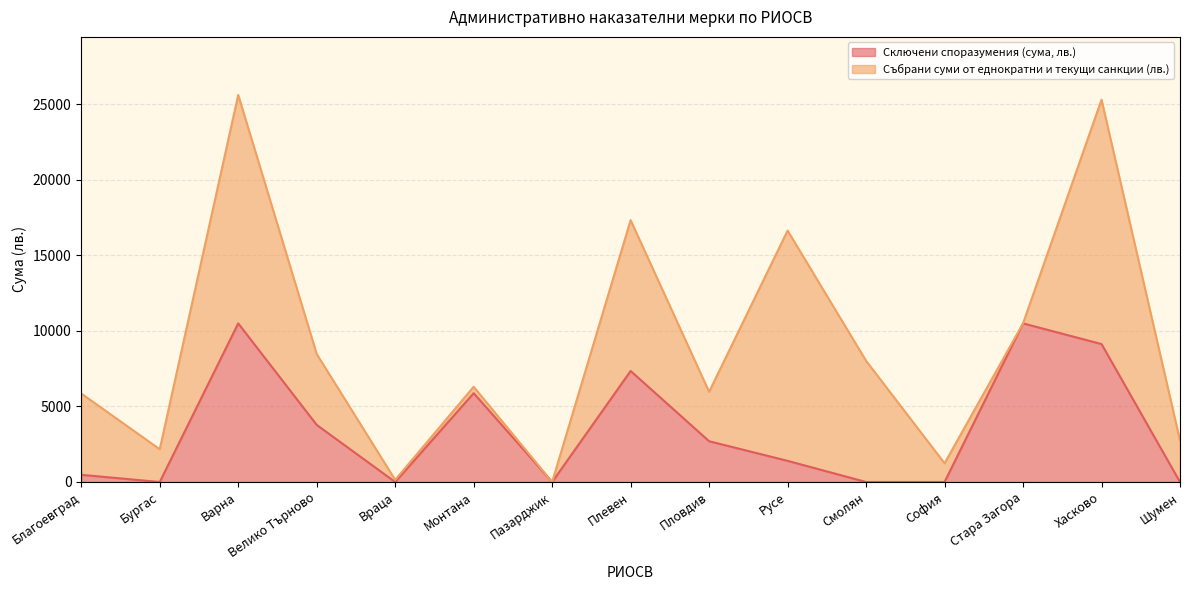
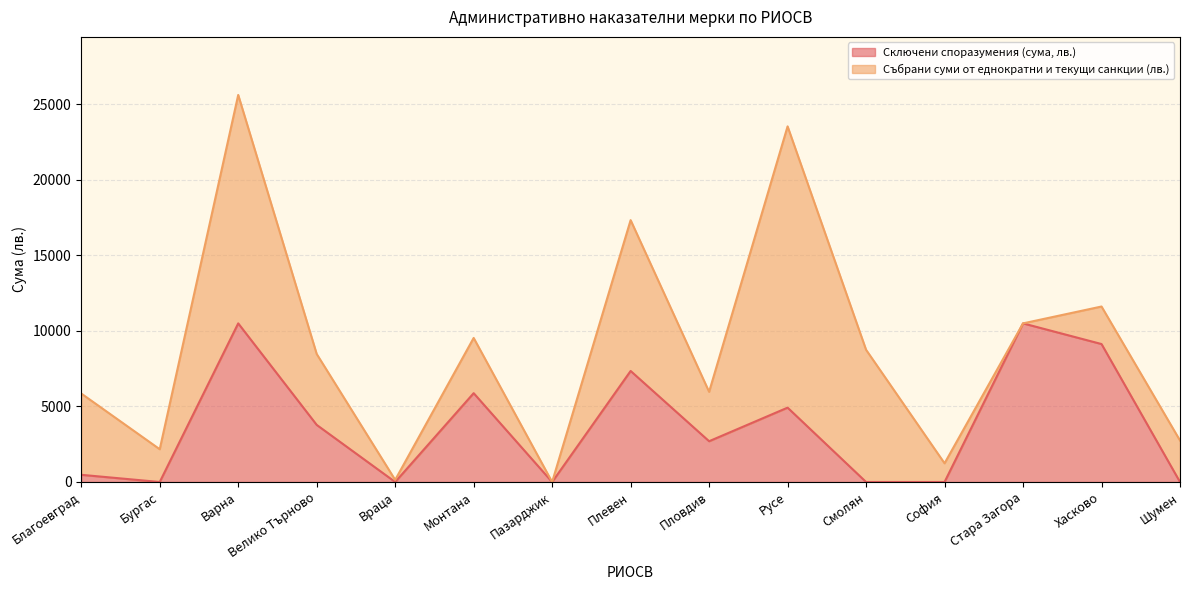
Събрани суми от еднократни и текущи санкции (лв.), Монтана: 400 -> 3700
Сключени споразумения (сума, лв.), Русе: 1400 -> 4900
Събрани суми от еднократни и текущи санкции (лв.), Русе: 15200 -> 18600
Събрани суми от еднократни и текущи санкции (лв.), Смолян: 8000 -> 8800
Събрани суми от еднократни и текущи санкции (лв.), Хасково: 16200 -> 2500
